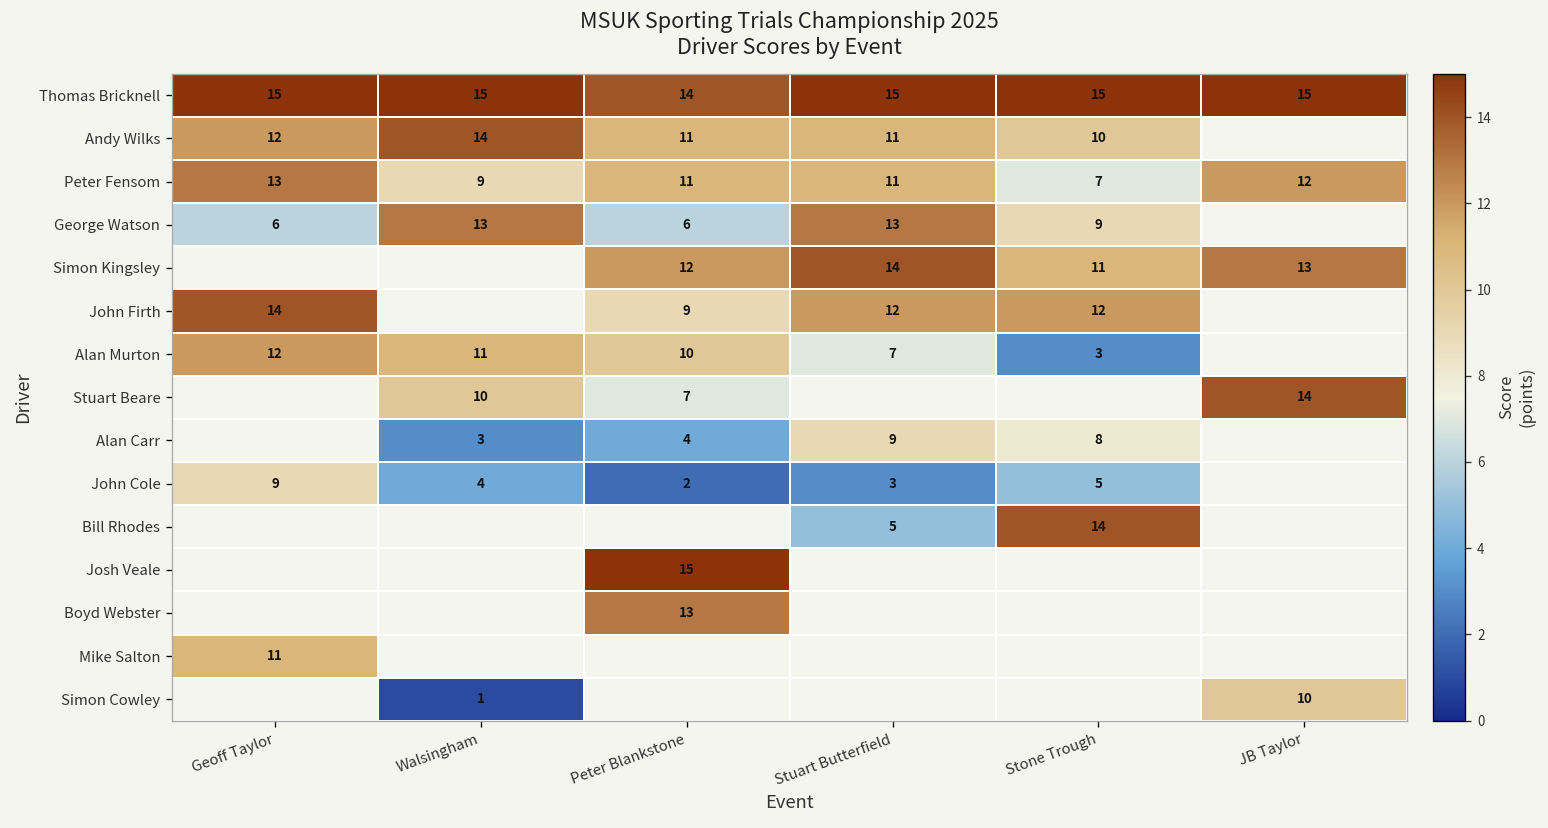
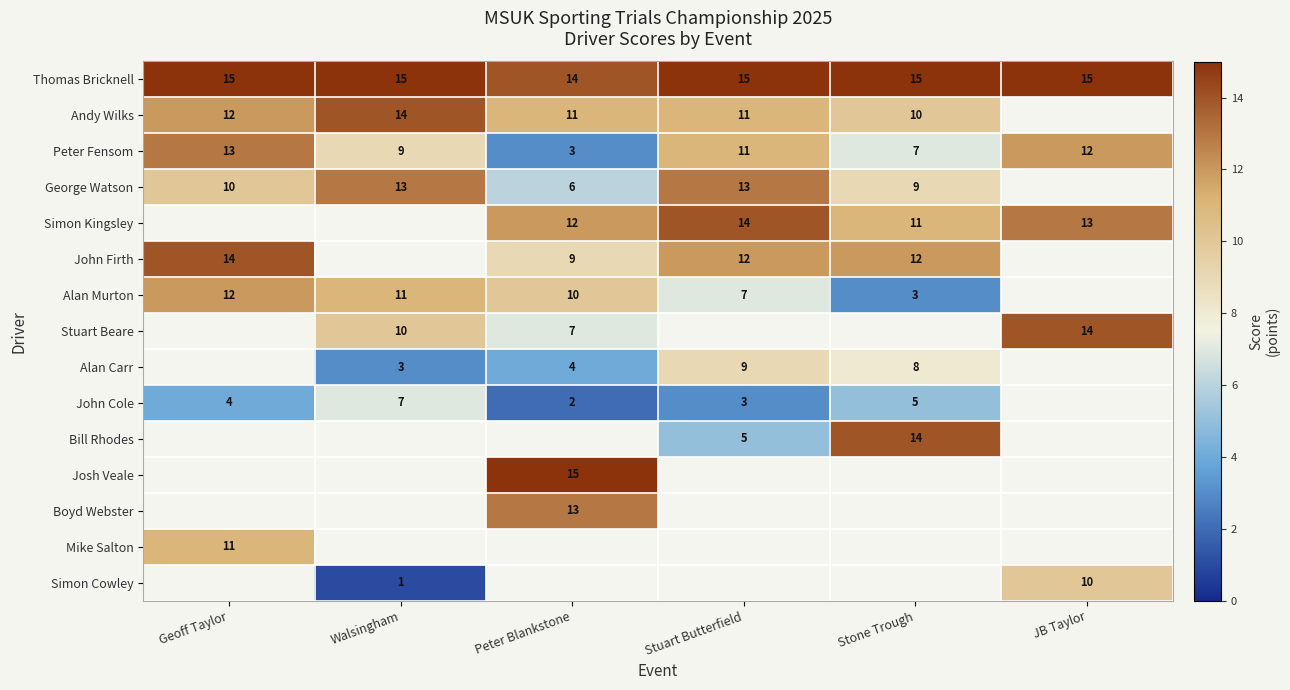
Peter Fensom, Peter Blankstone: 11 -> 3
George Watson, Geoff Taylor: 6 -> 10
John Cole, Geoff Taylor: 9 -> 4
John Cole, Walsingham: 4 -> 7
